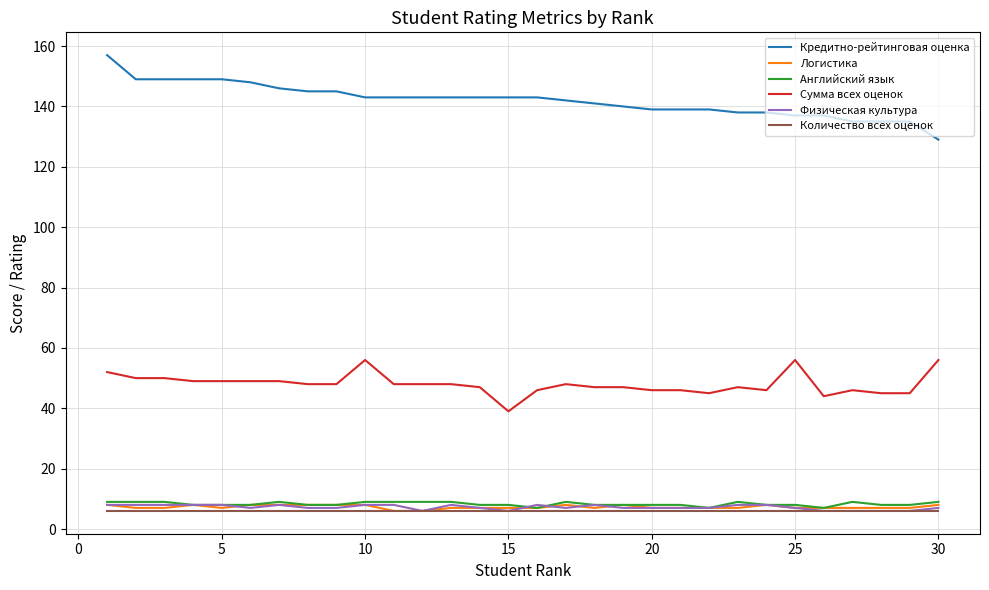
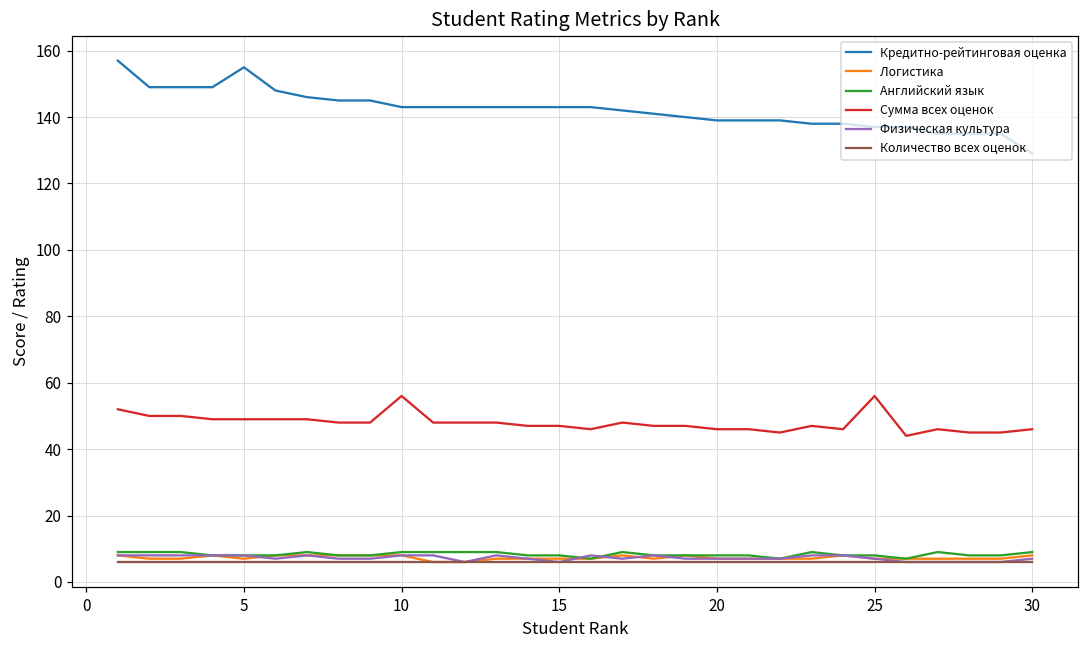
Кредитно-рейтинговая оценка, 5: 149 -> 155
Сумма всех оценок, 15: 39 -> 47
Сумма всех оценок, 30: 56 -> 46
